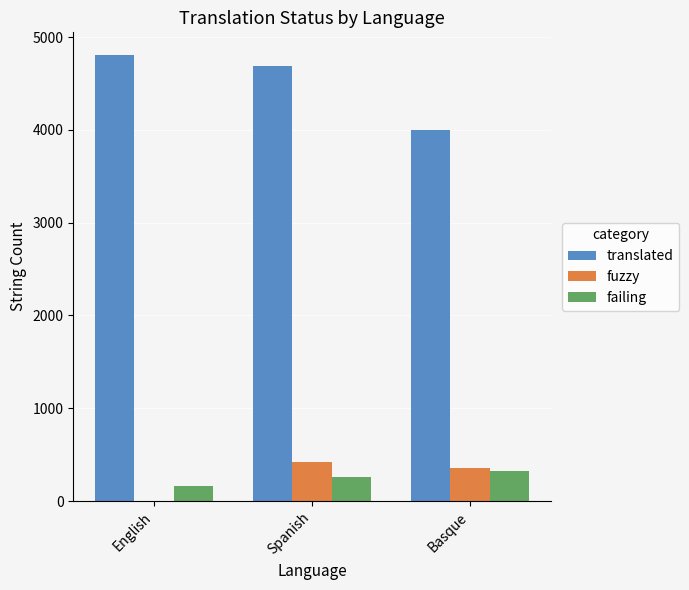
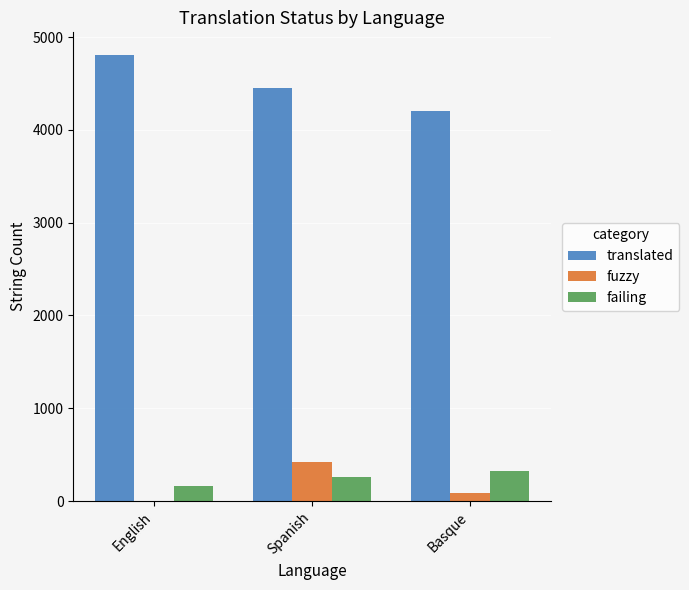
translated, Spanish: 4700 -> 4400
translated, Basque: 4000 -> 4200
fuzzy, Basque: 400 -> 100
